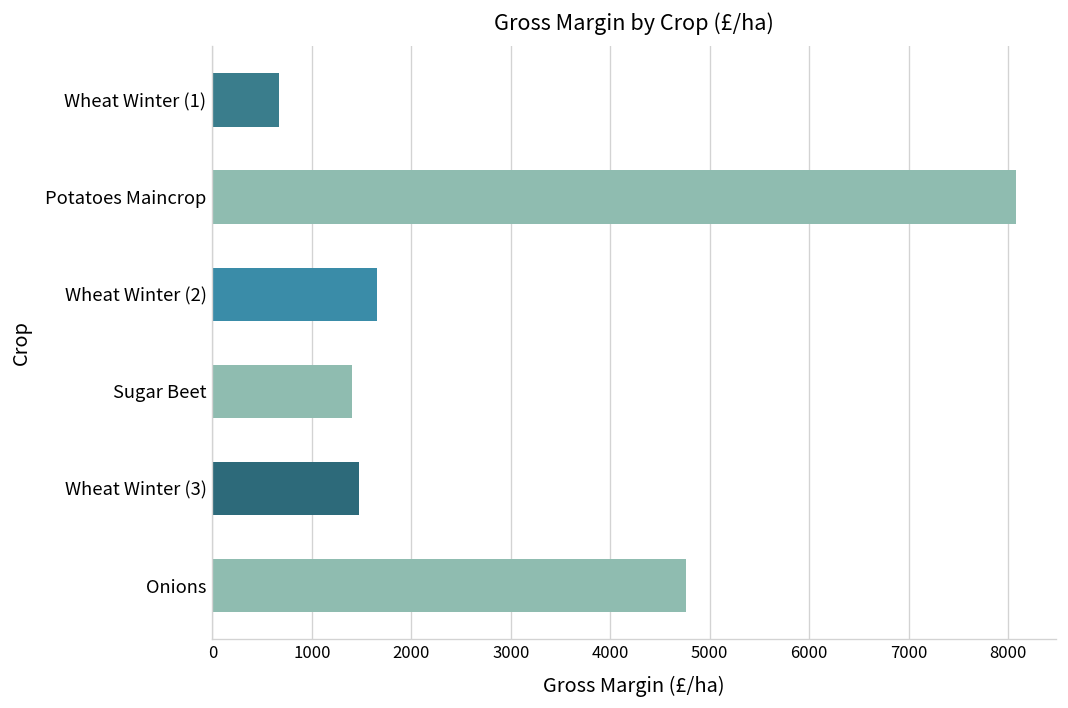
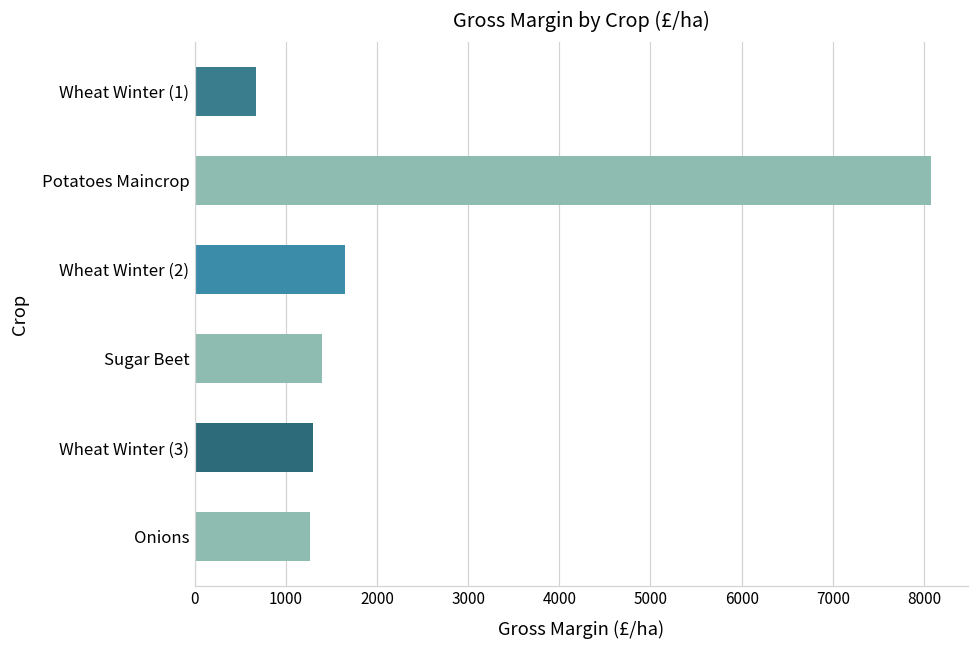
Wheat Winter (3): 1500 -> 1300
Onions: 4800 -> 1300
